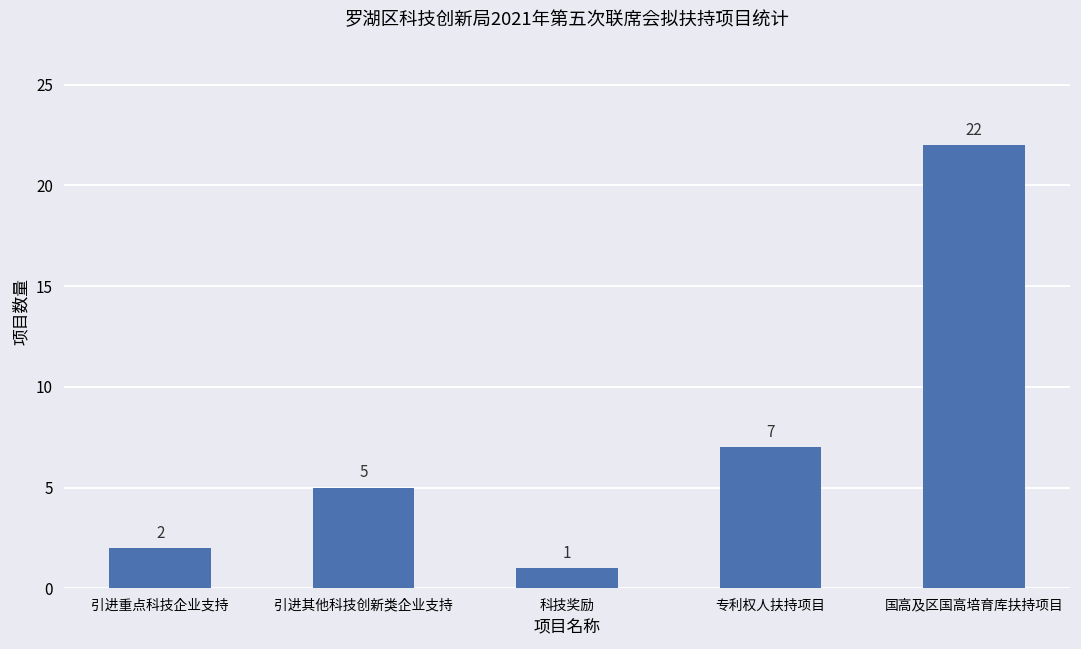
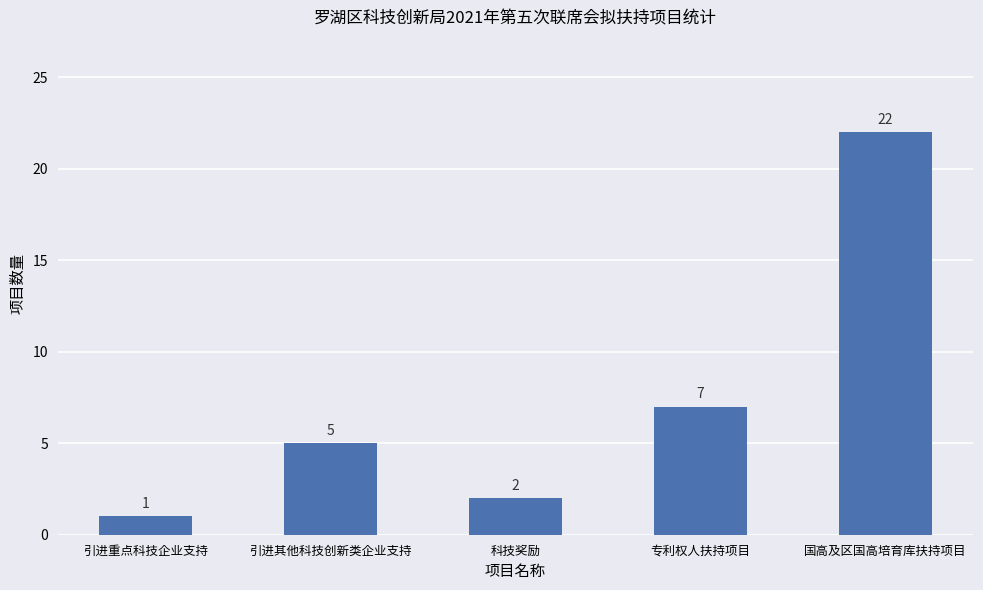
引进重点科技企业支持: 2 -> 1
科技奖励: 1 -> 2
